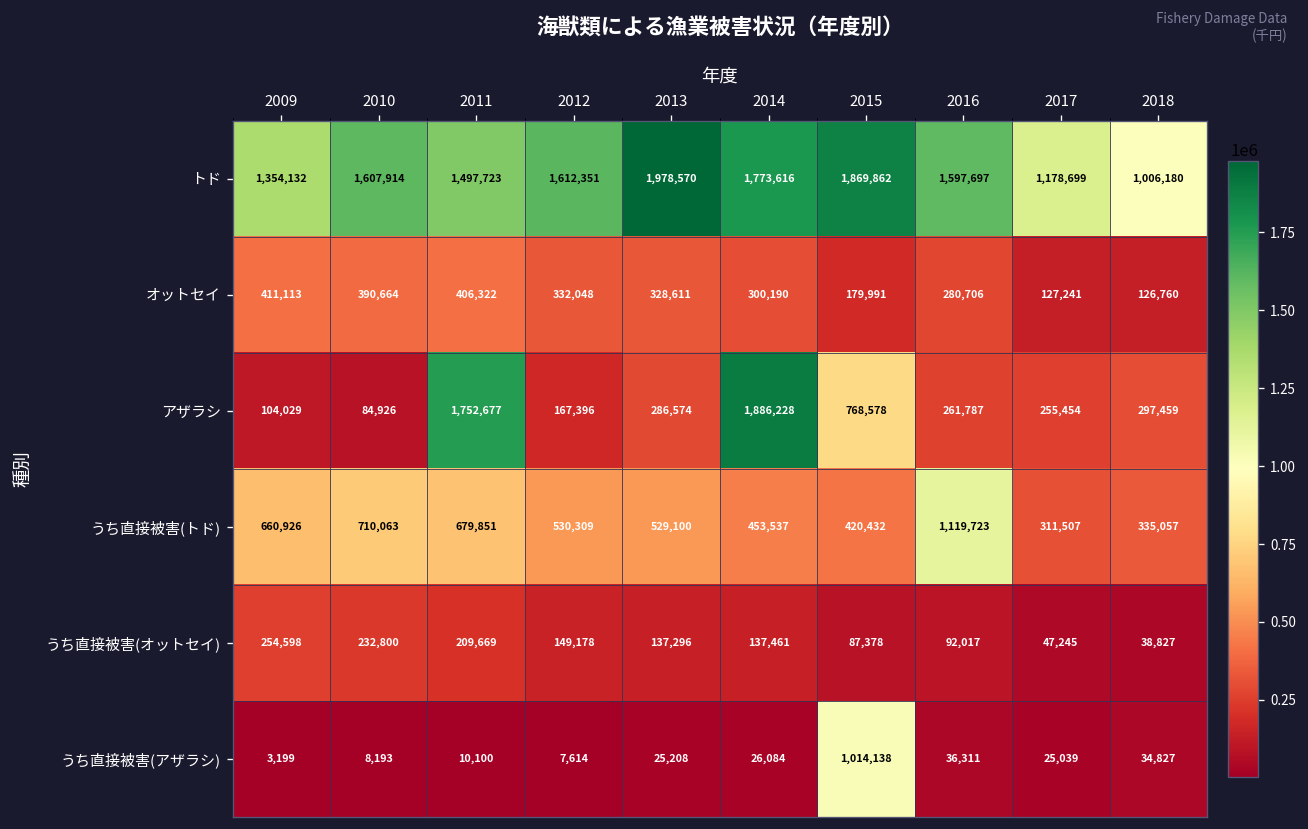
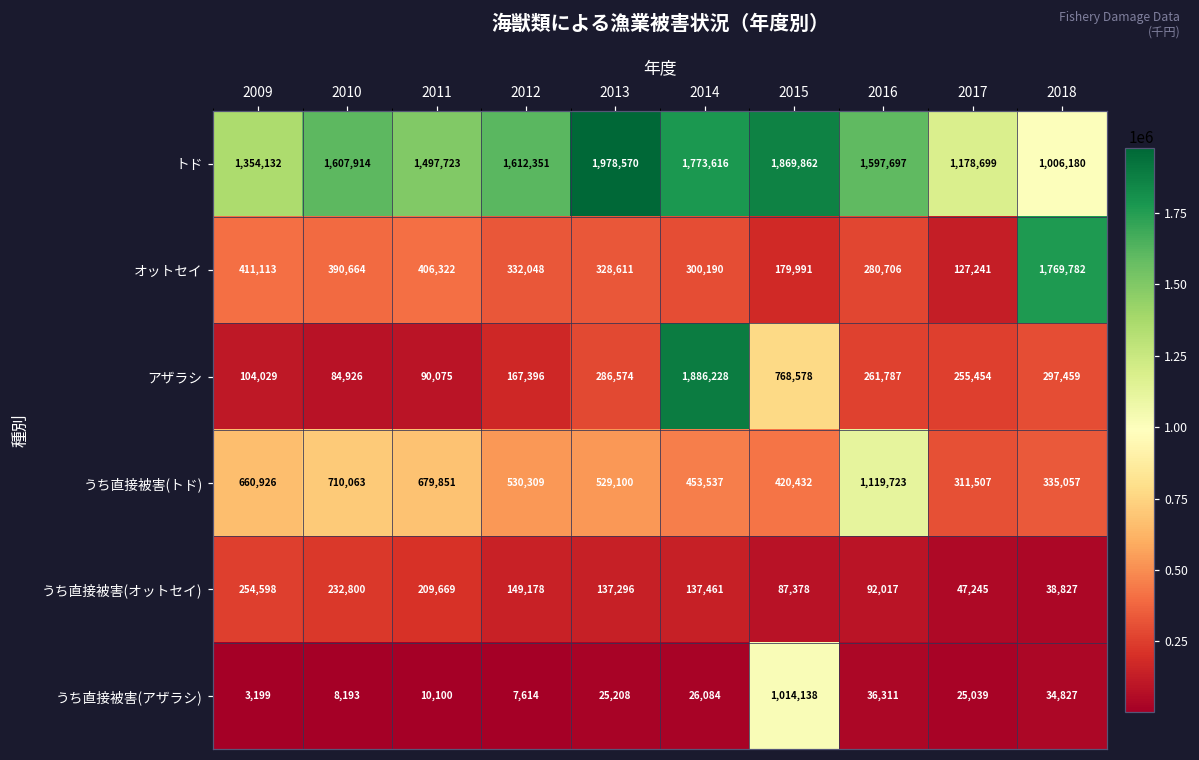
オットセイ, 2018: 126,760 -> 1,769,782
アザラシ, 2011: 1,752,677 -> 90,075
